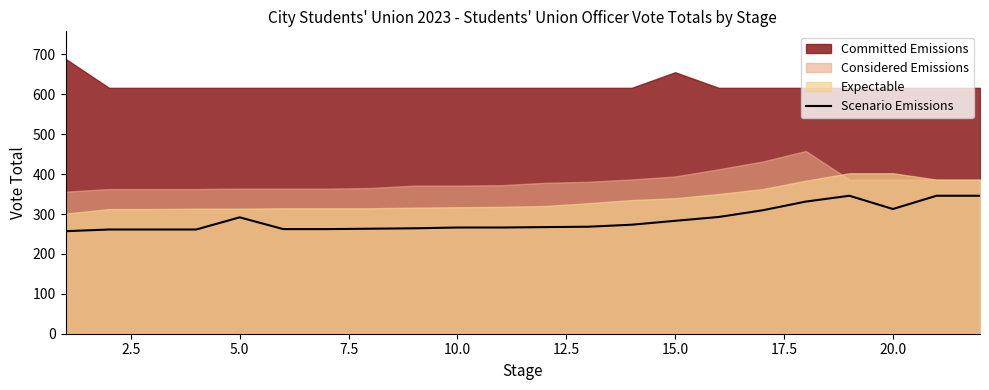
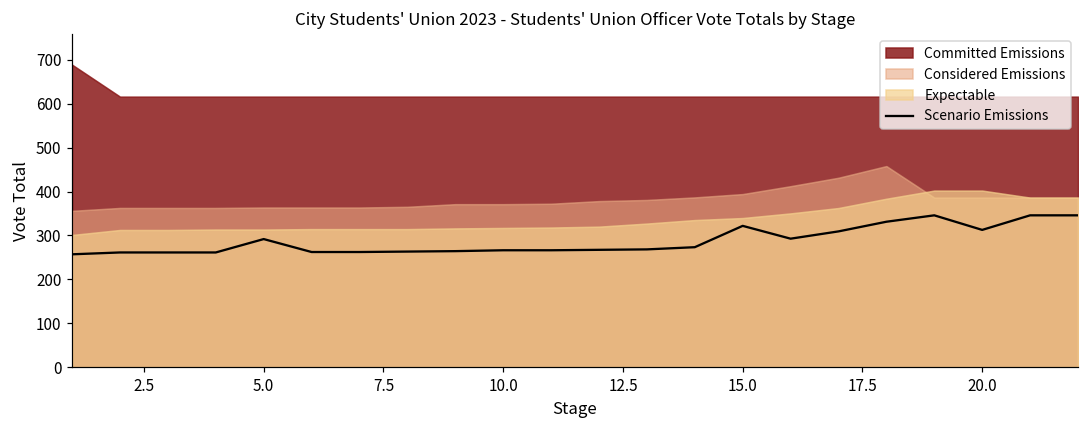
Scenario Emissions, 15.0: 280 -> 320
Committed Emissions, 15.0: 660 -> 620
